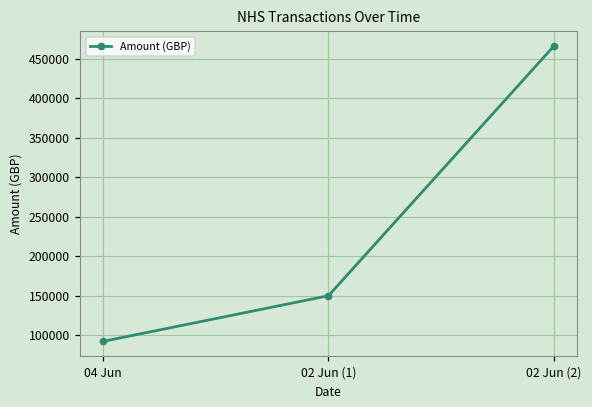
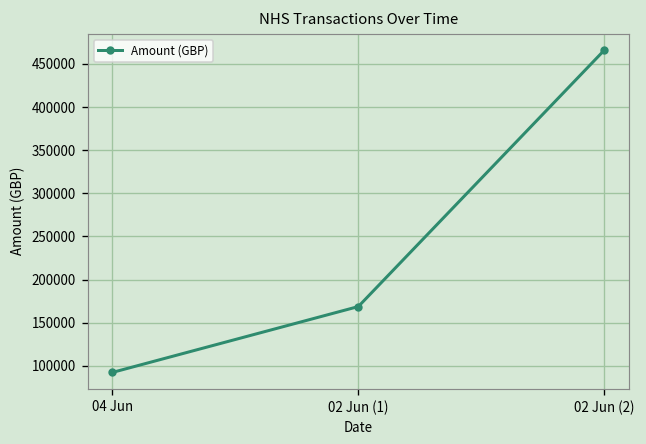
02 Jun (1): 150000 -> 170000
